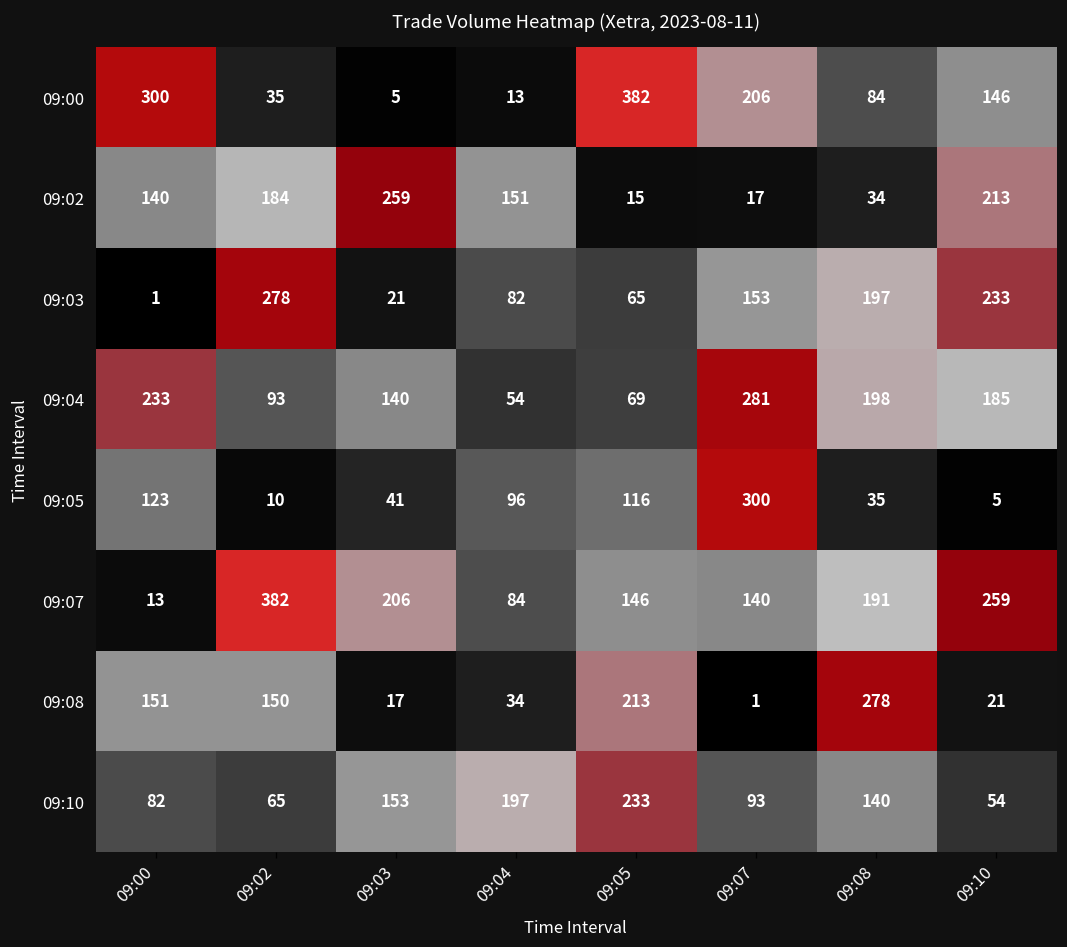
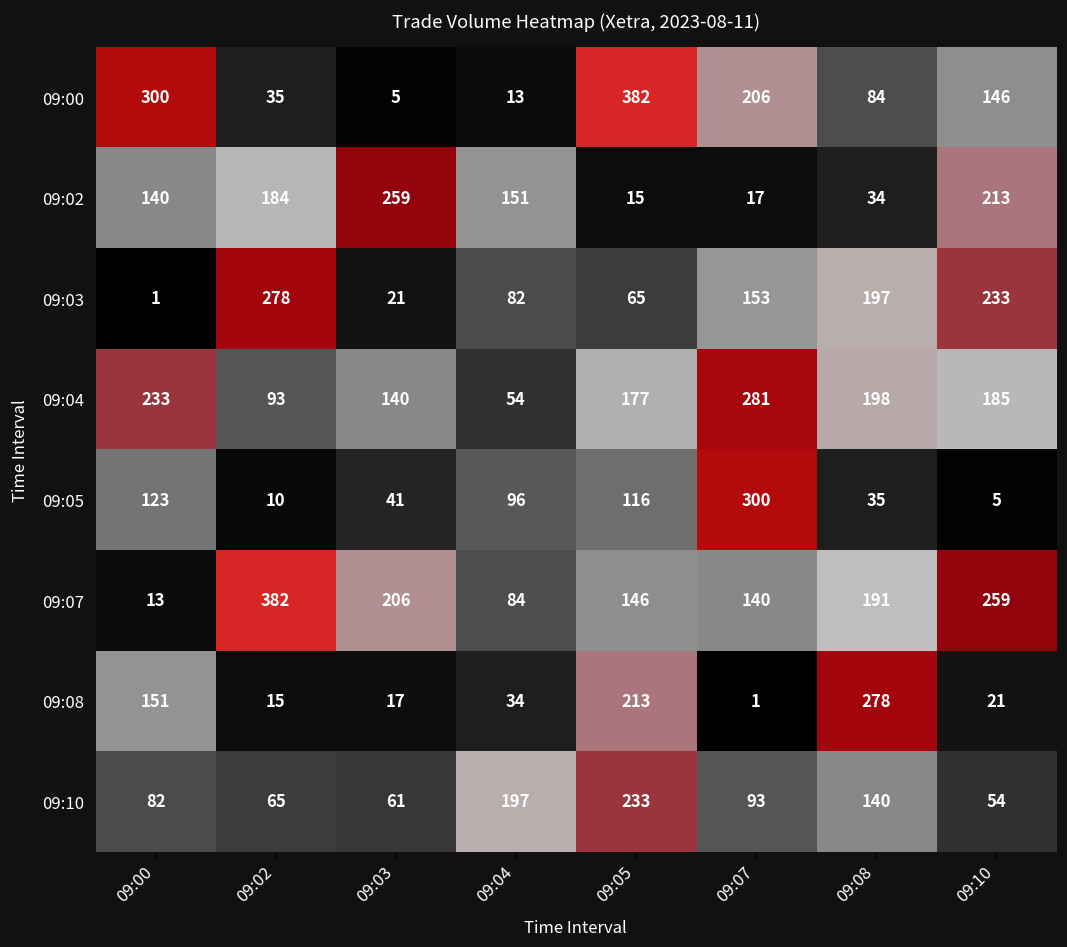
09:04, 09:05: 69 -> 177
09:08, 09:02: 150 -> 15
09:10, 09:03: 153 -> 61
